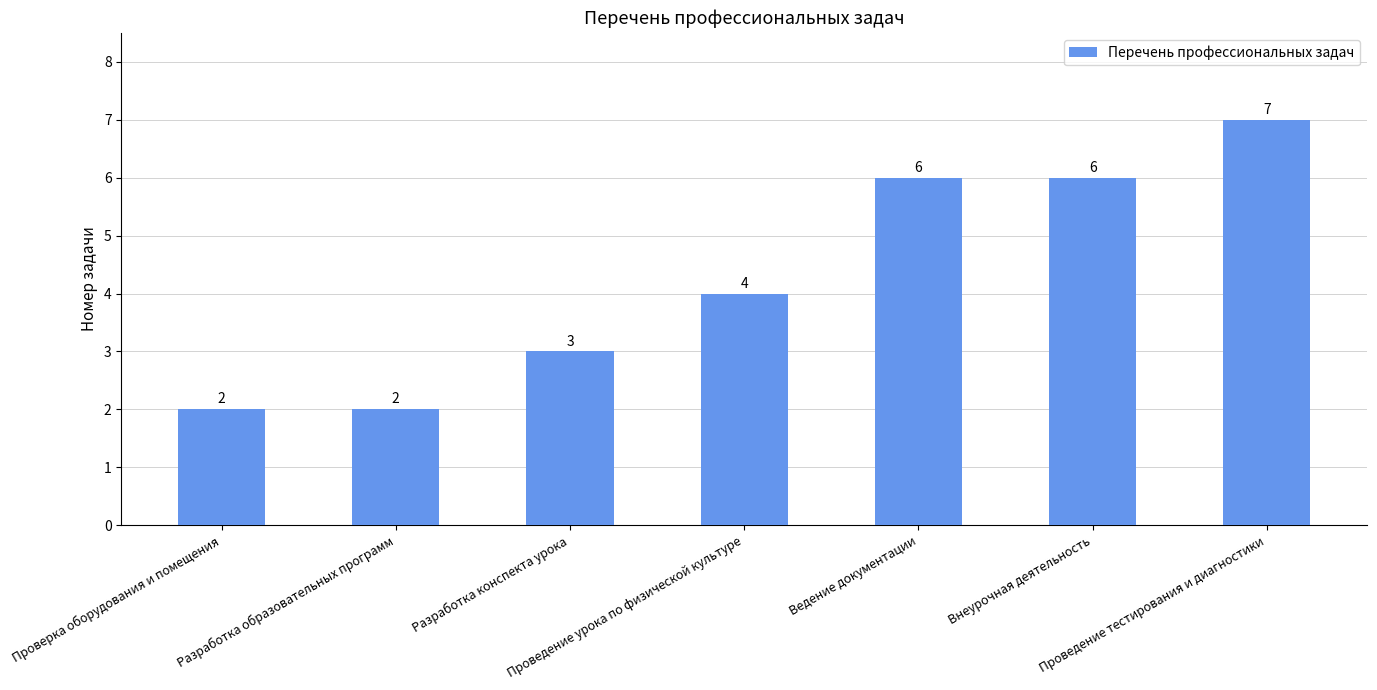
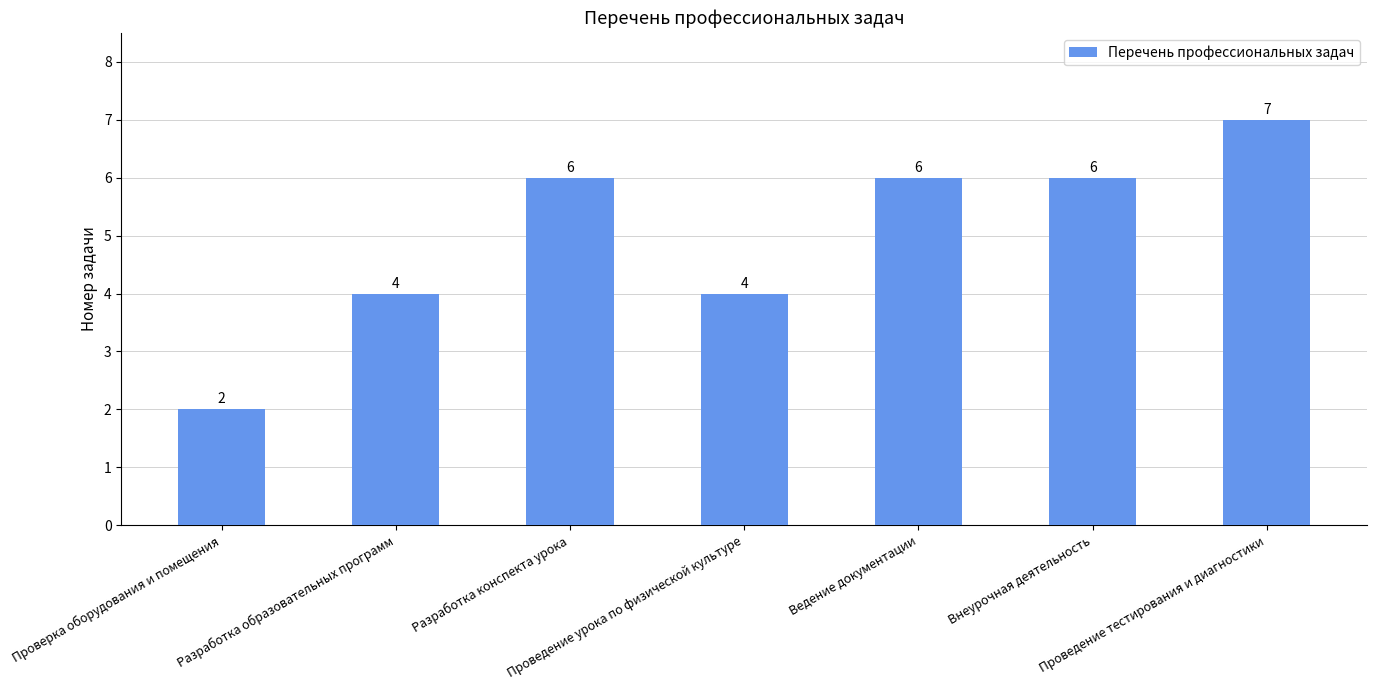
Разработка образовательных программ: 2 -> 4
Разработка конспекта урока: 3 -> 6
